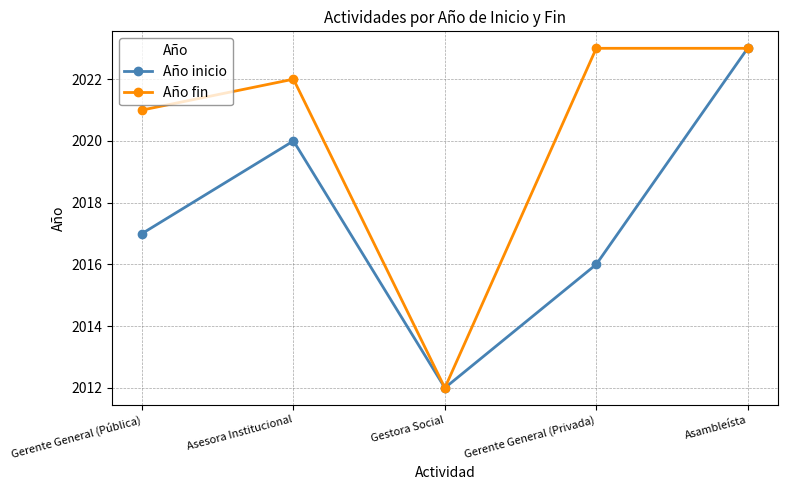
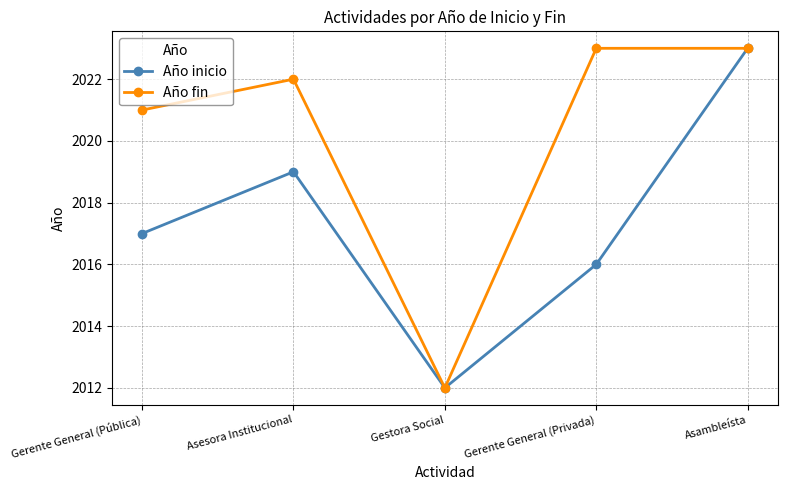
Año inicio, Asesora Institucional: 2020 -> 2019
